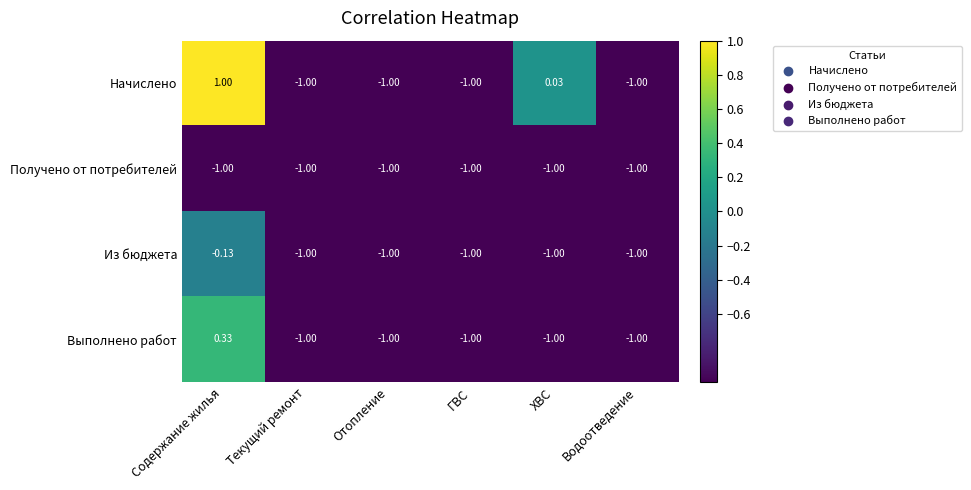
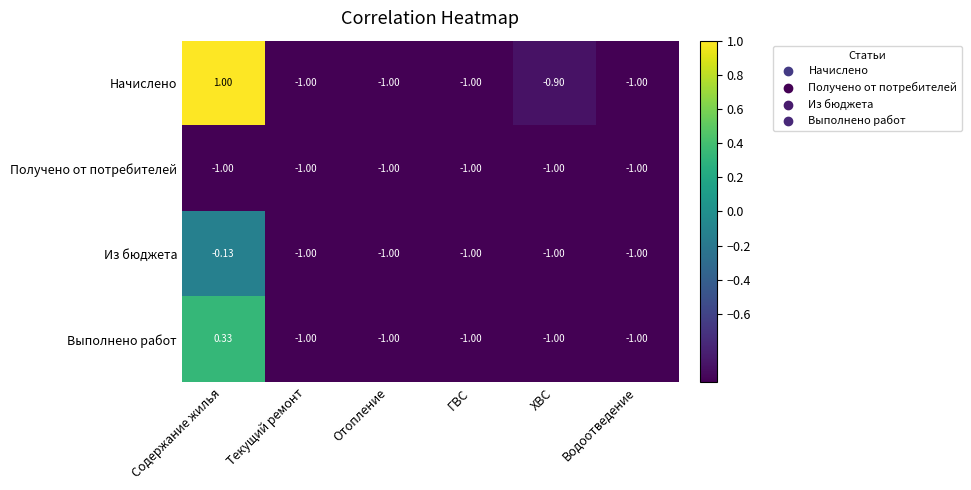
Начислено, ХВС: 0.03 -> -0.90
